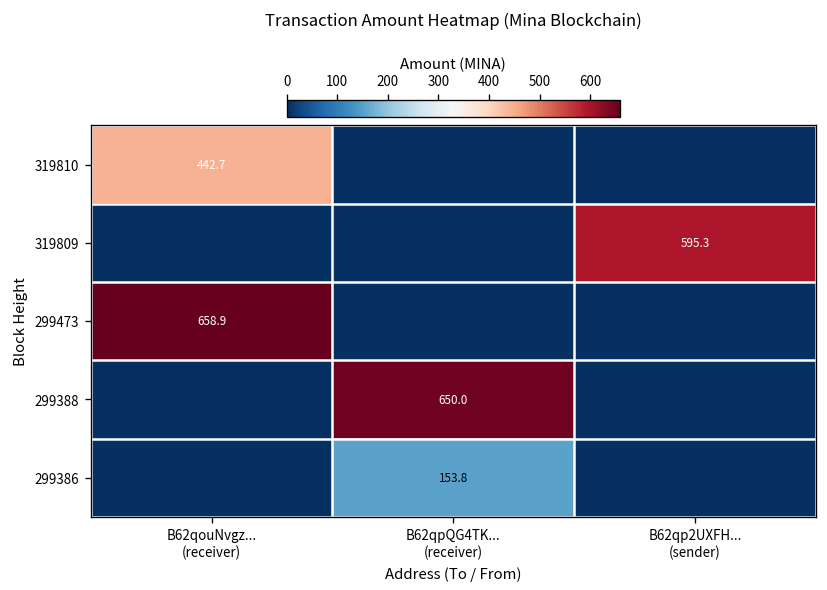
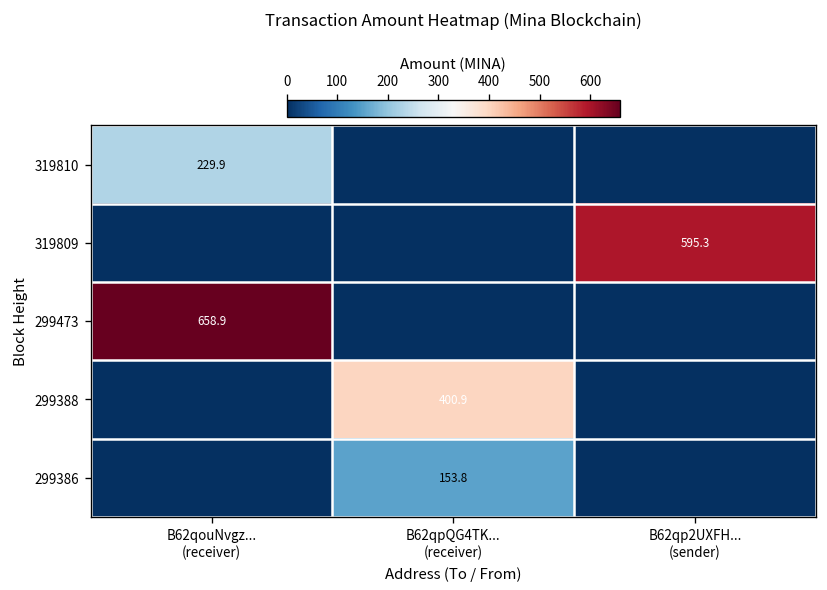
319810, B62qouNvgz... (receiver): 442.7 -> 229.9
299388, B62qpQG4TK... (receiver): 650.0 -> 400.9
